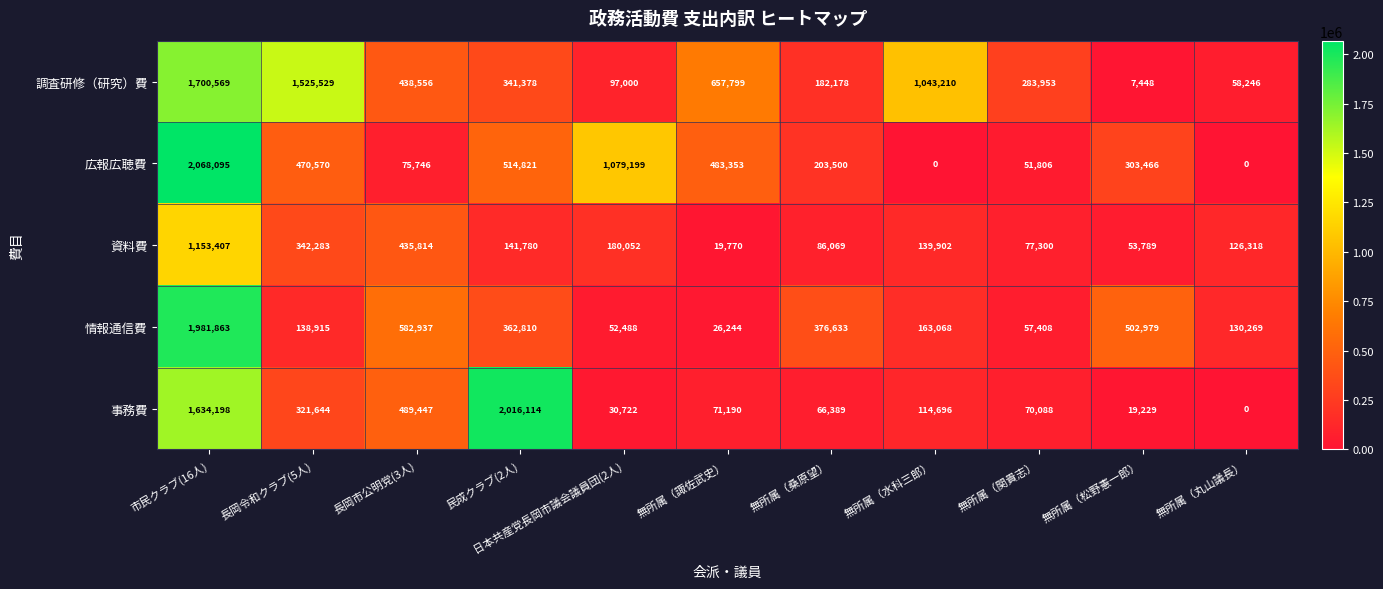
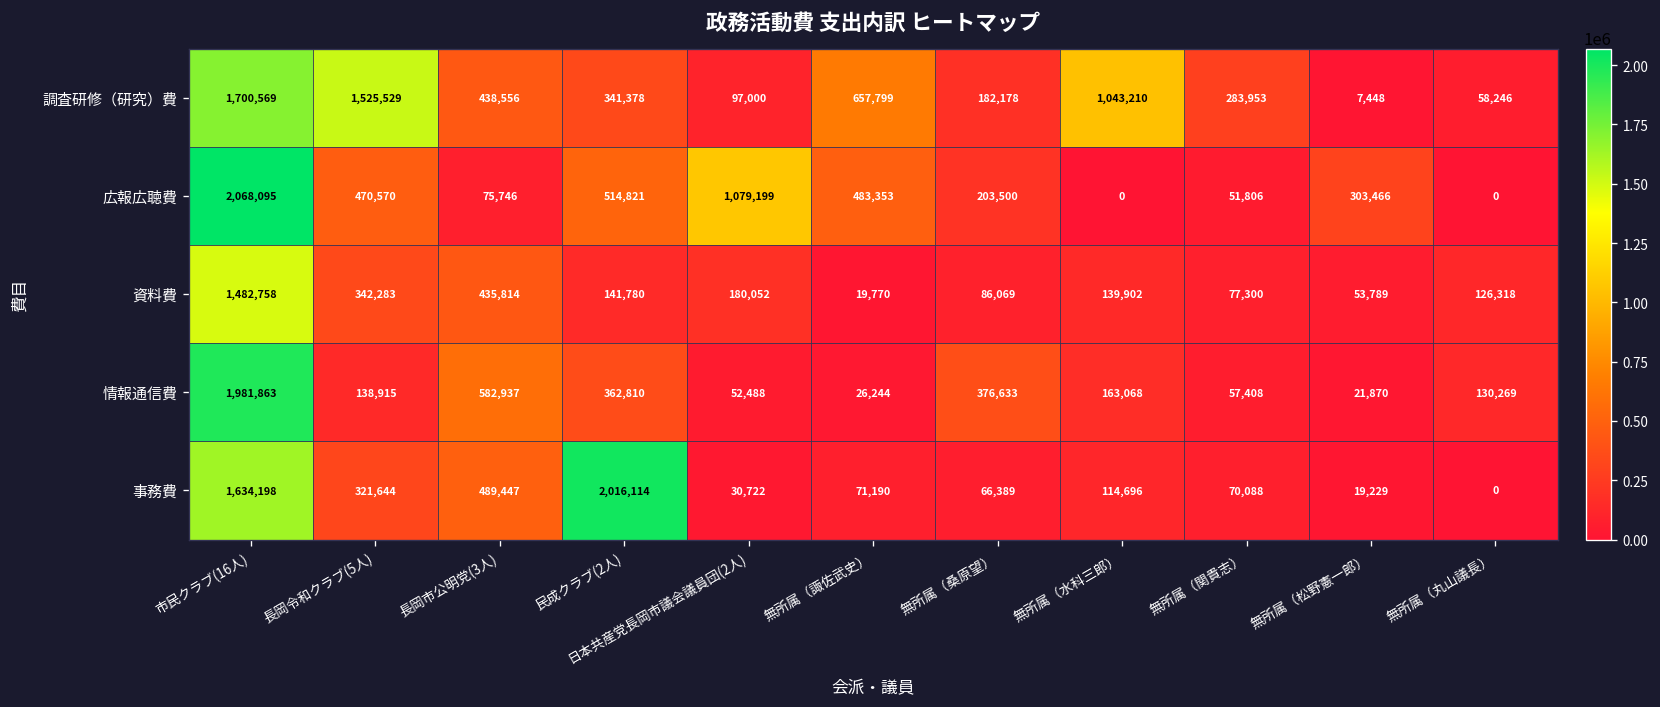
資料費, 市民クラブ(16人): 1,153,407 -> 1,482,758
情報通信費, 無所属（松野憲一郎）: 502,979 -> 21,870
